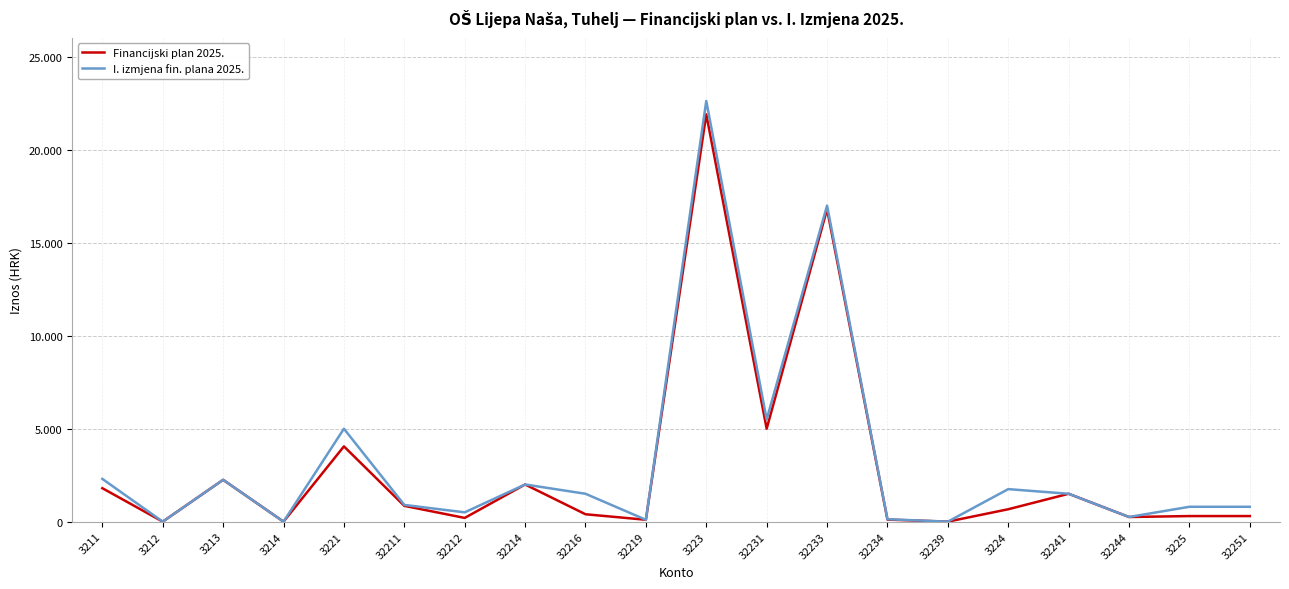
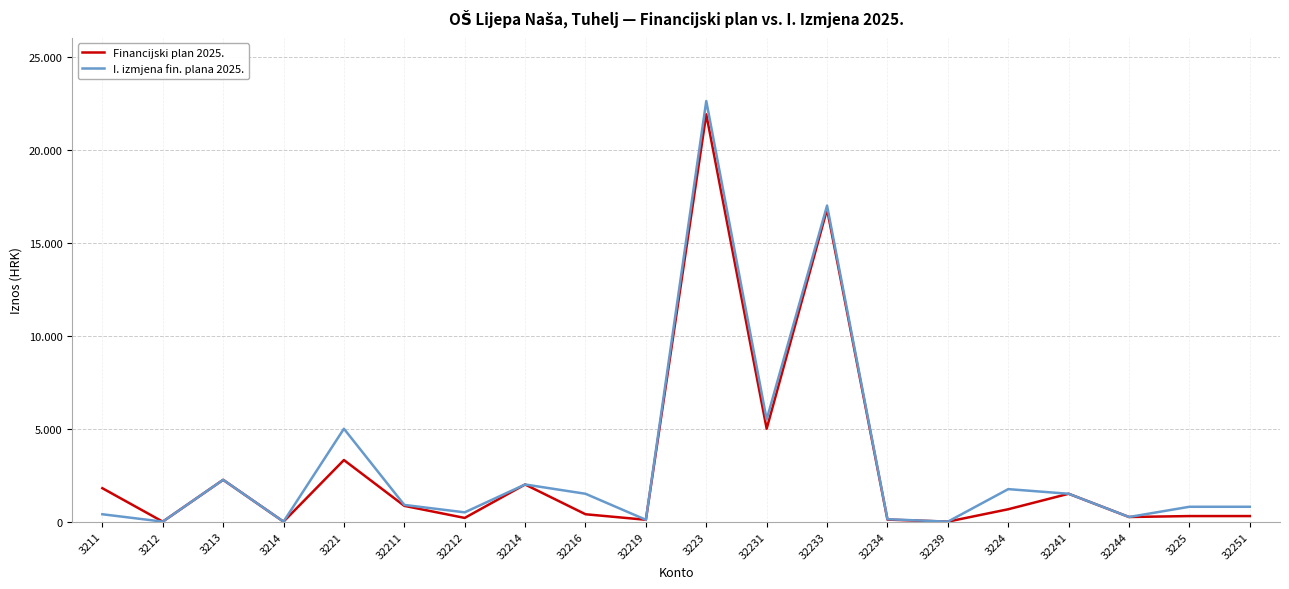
I. izmjena fin. plana 2025., 3211: 2.3 -> 0.4
Financijski plan 2025., 3221: 4.1 -> 3.3
